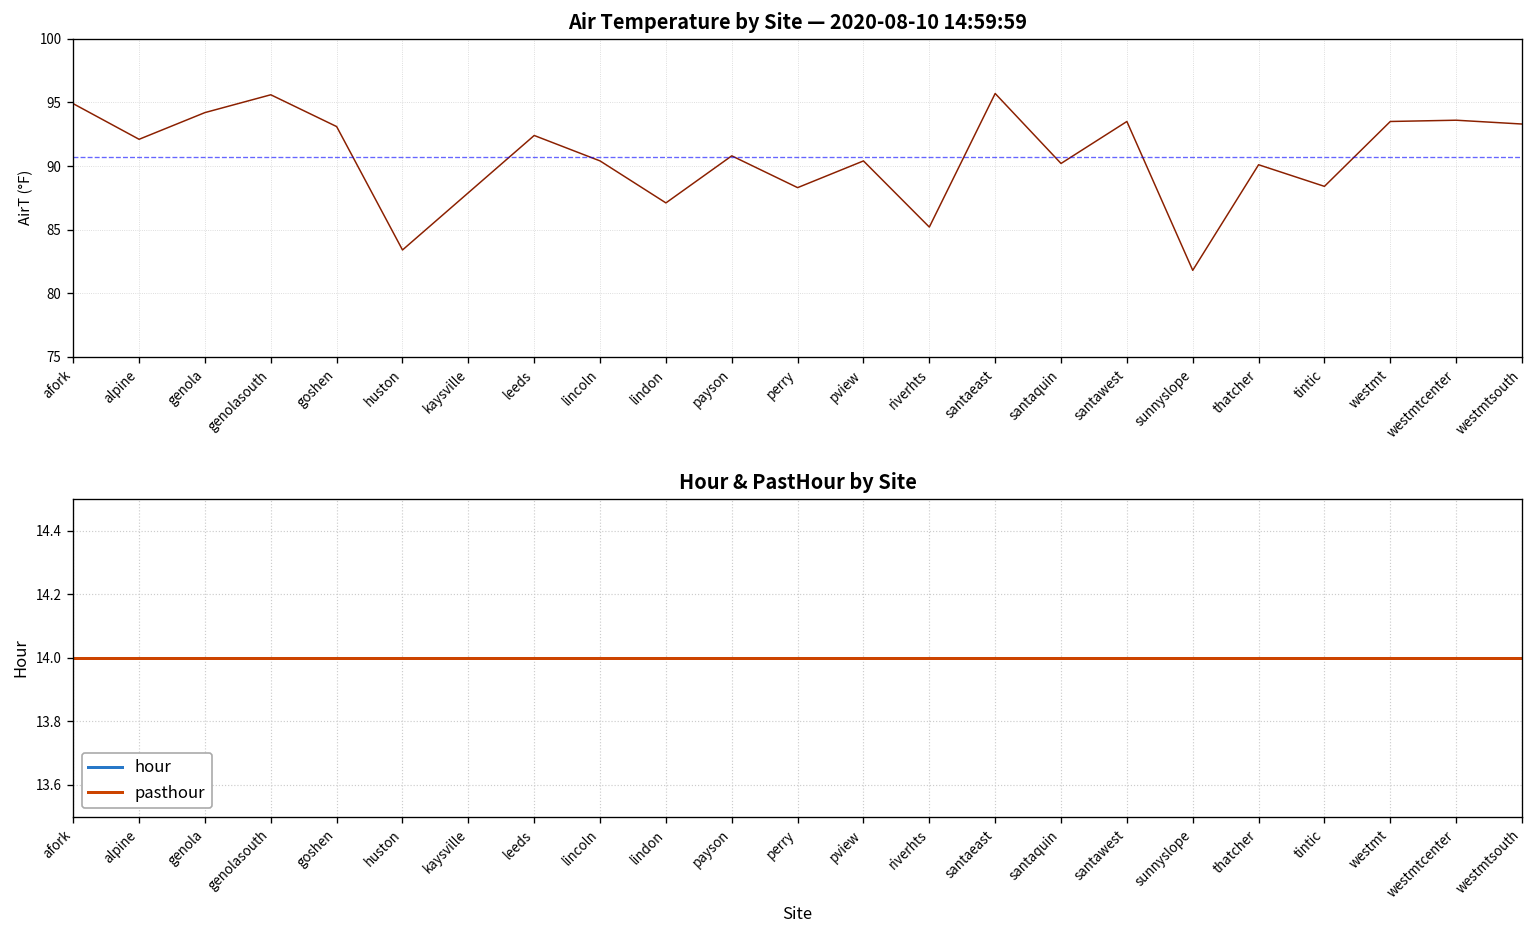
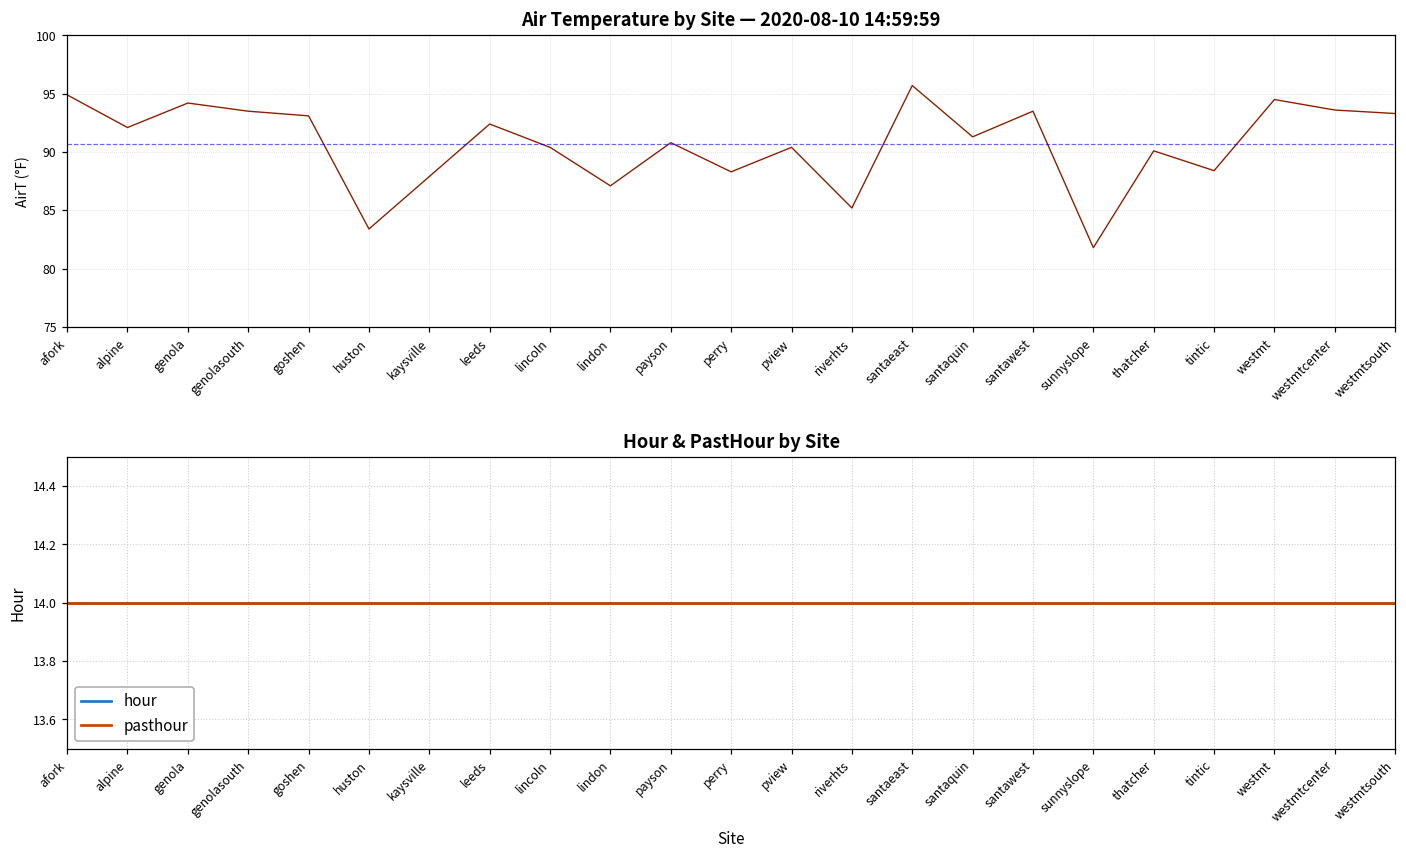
Air Temperature by Site — 2020-08-10 14:59:59, genolasouth: 95.6 -> 93.5
Air Temperature by Site — 2020-08-10 14:59:59, santaquin: 90.2 -> 91.3
Air Temperature by Site — 2020-08-10 14:59:59, westmt: 93.5 -> 94.5
